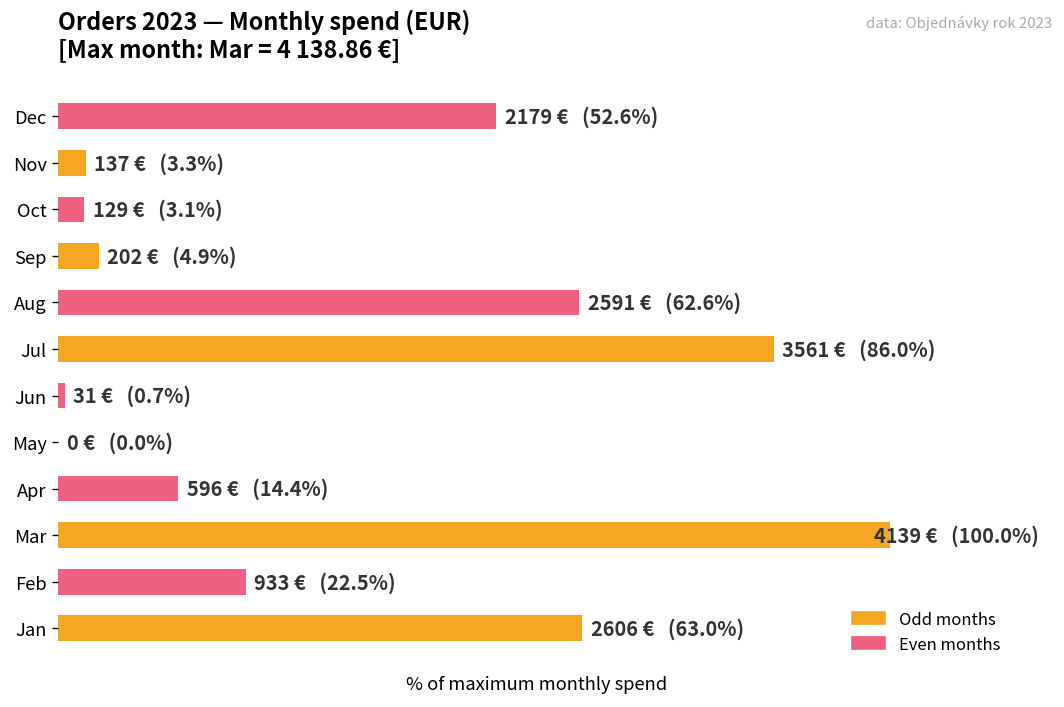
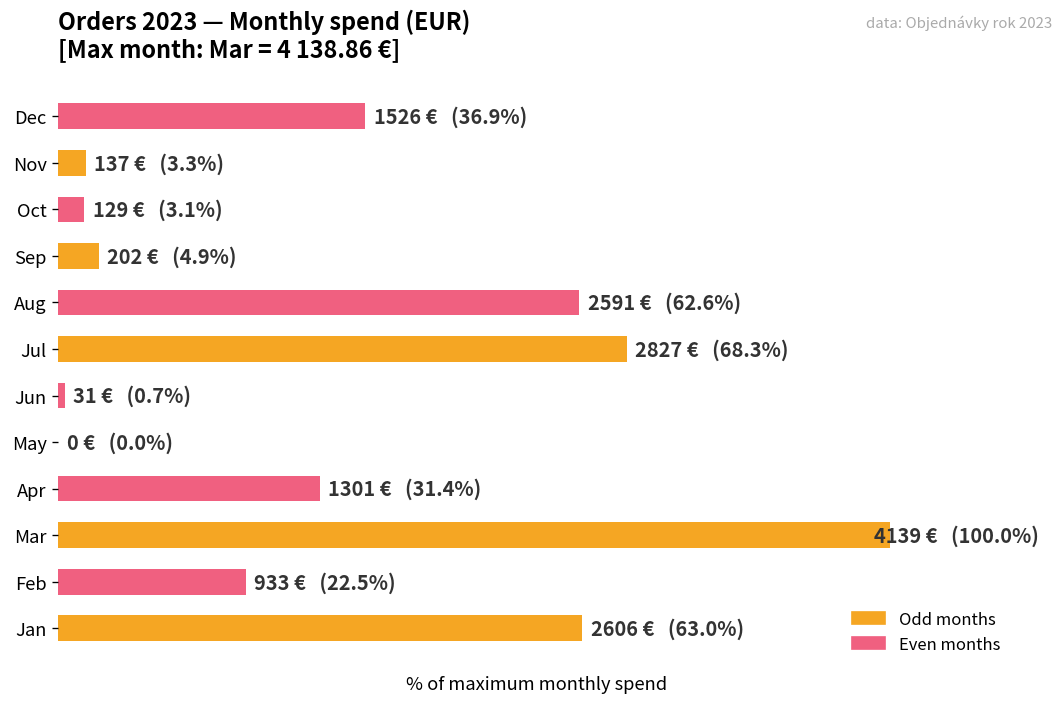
Dec: 2179 € (52.6%) -> 1526 € (36.9%)
Jul: 3561 € (86.0%) -> 2827 € (68.3%)
Apr: 596 € (14.4%) -> 1301 € (31.4%)
